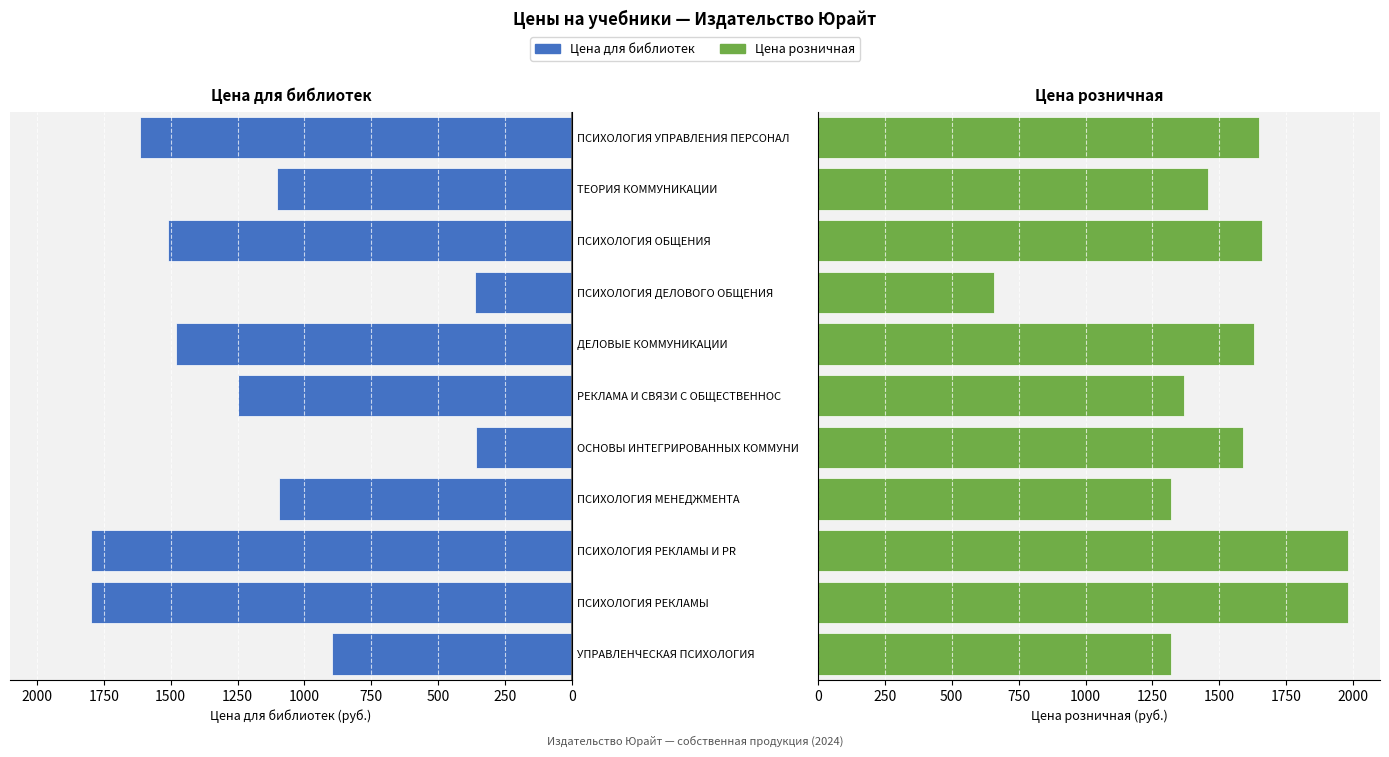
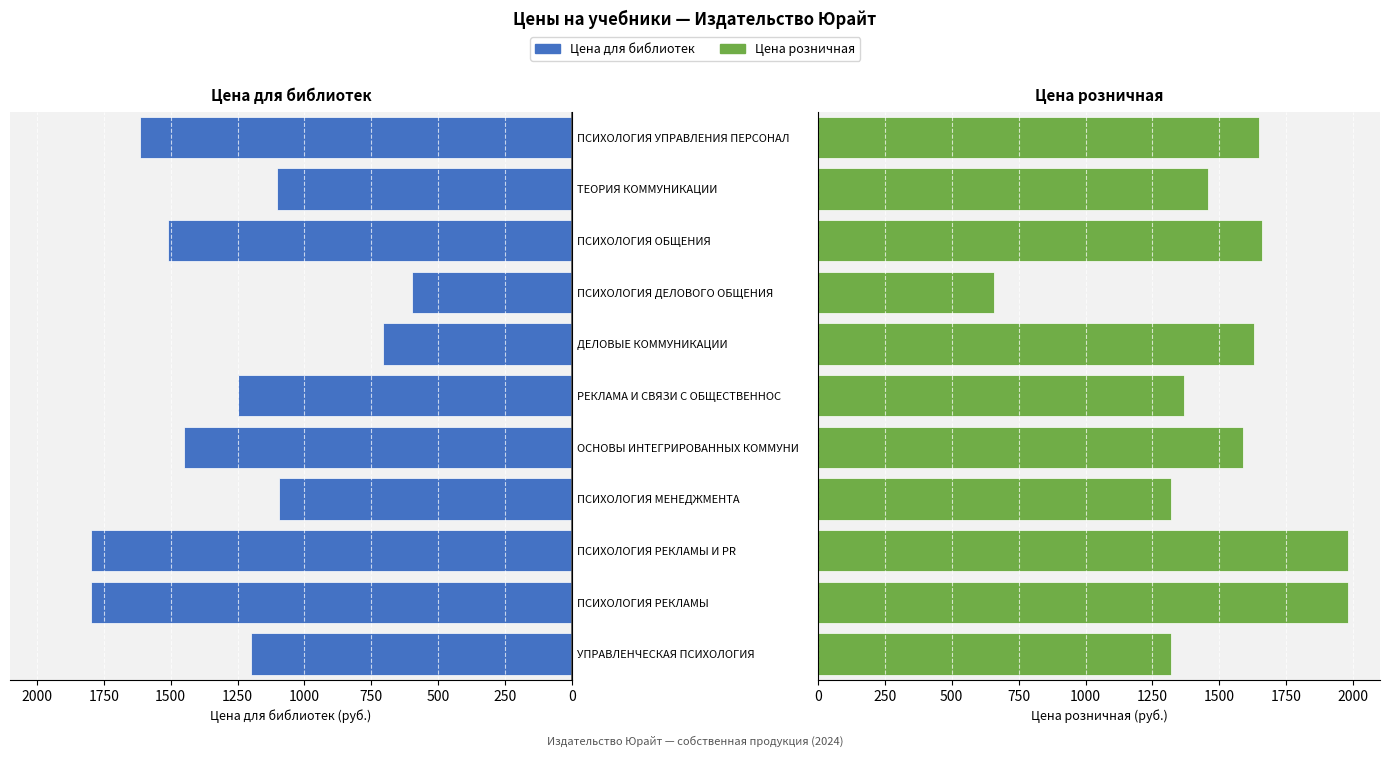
Цена для библиотек, ПСИХОЛОГИЯ ДЕЛОВОГО ОБЩЕНИЯ: 360 -> 600
Цена для библиотек, ДЕЛОВЫЕ КОММУНИКАЦИИ: 1480 -> 710
Цена для библиотек, ОСНОВЫ ИНТЕГРИРОВАННЫХ КОММУНИ: 360 -> 1450
Цена для библиотек, УПРАВЛЕНЧЕСКАЯ ПСИХОЛОГИЯ: 900 -> 1200
